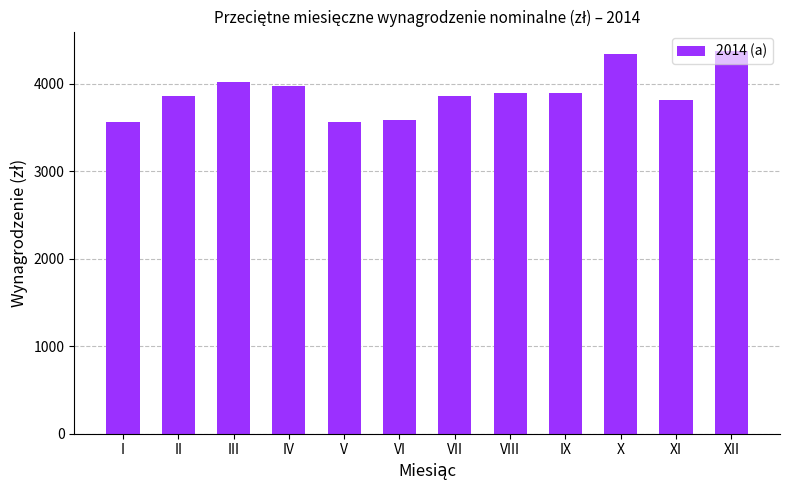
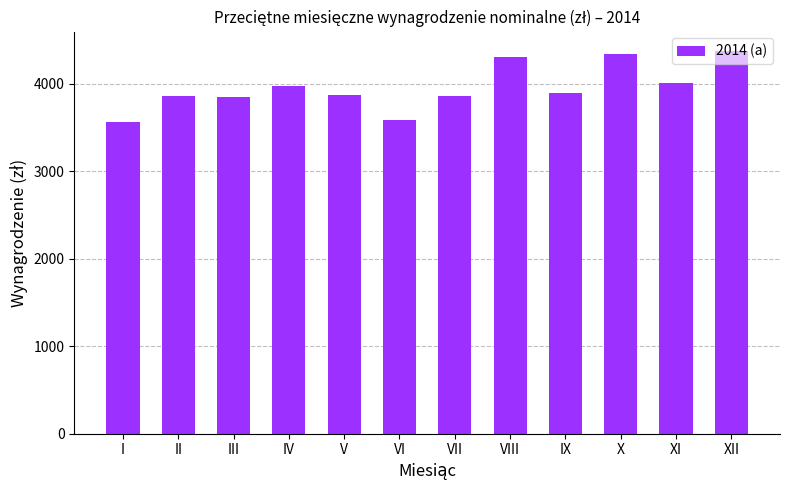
III: 4000 -> 3900
V: 3600 -> 3900
VIII: 3900 -> 4300
XI: 3800 -> 4000
